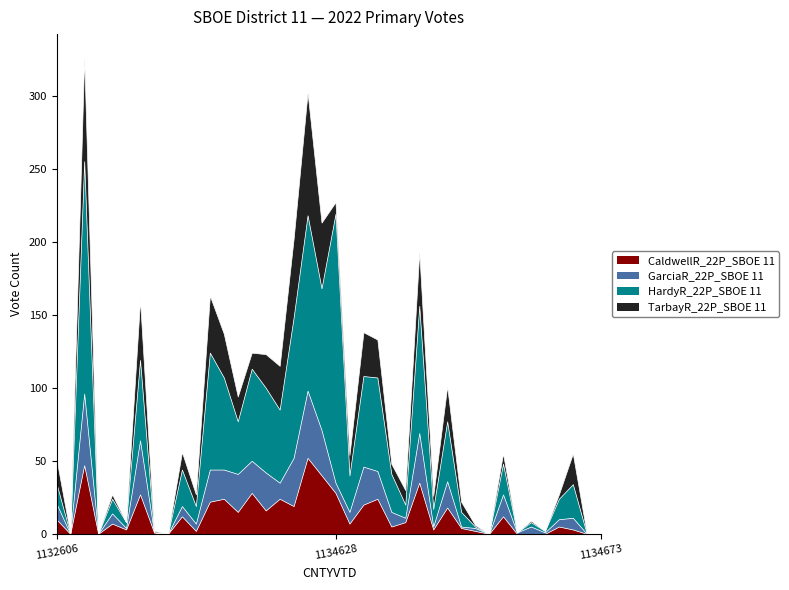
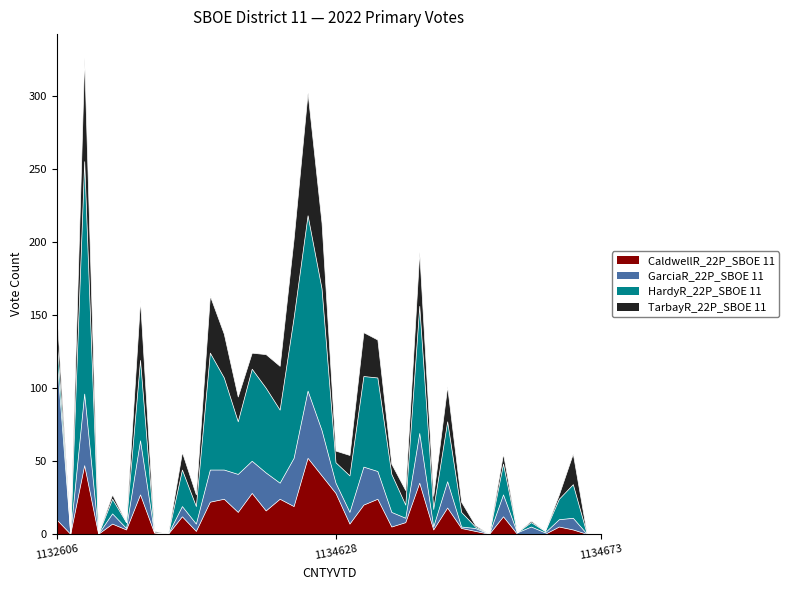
GarciaR_22P_SBOE 11, 1132606: 11 -> 113
HardyR_22P_SBOE 11, 1134628: 184 -> 14
